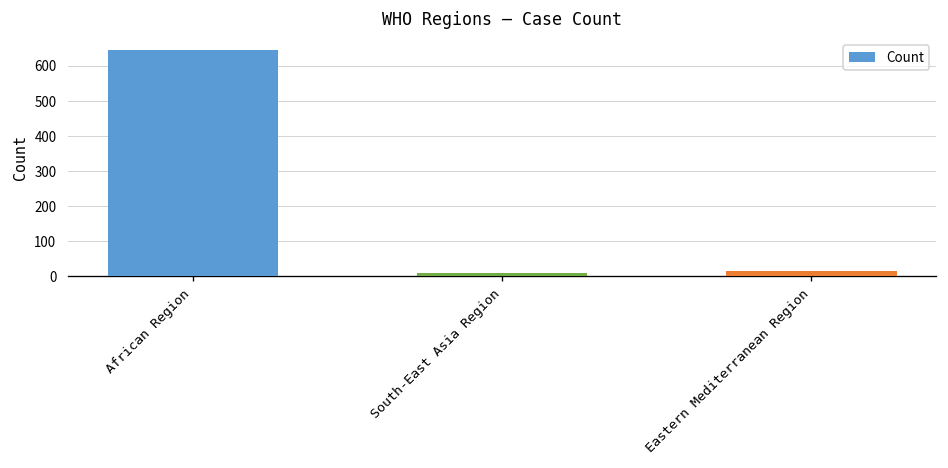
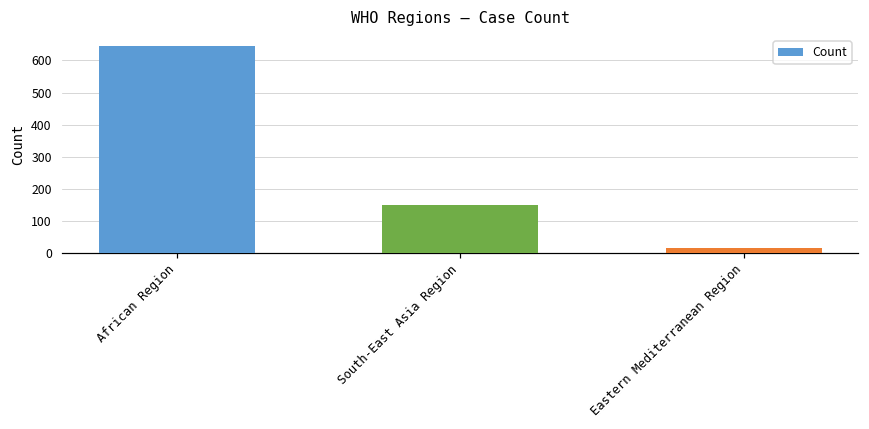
South-East Asia Region: 10 -> 150
